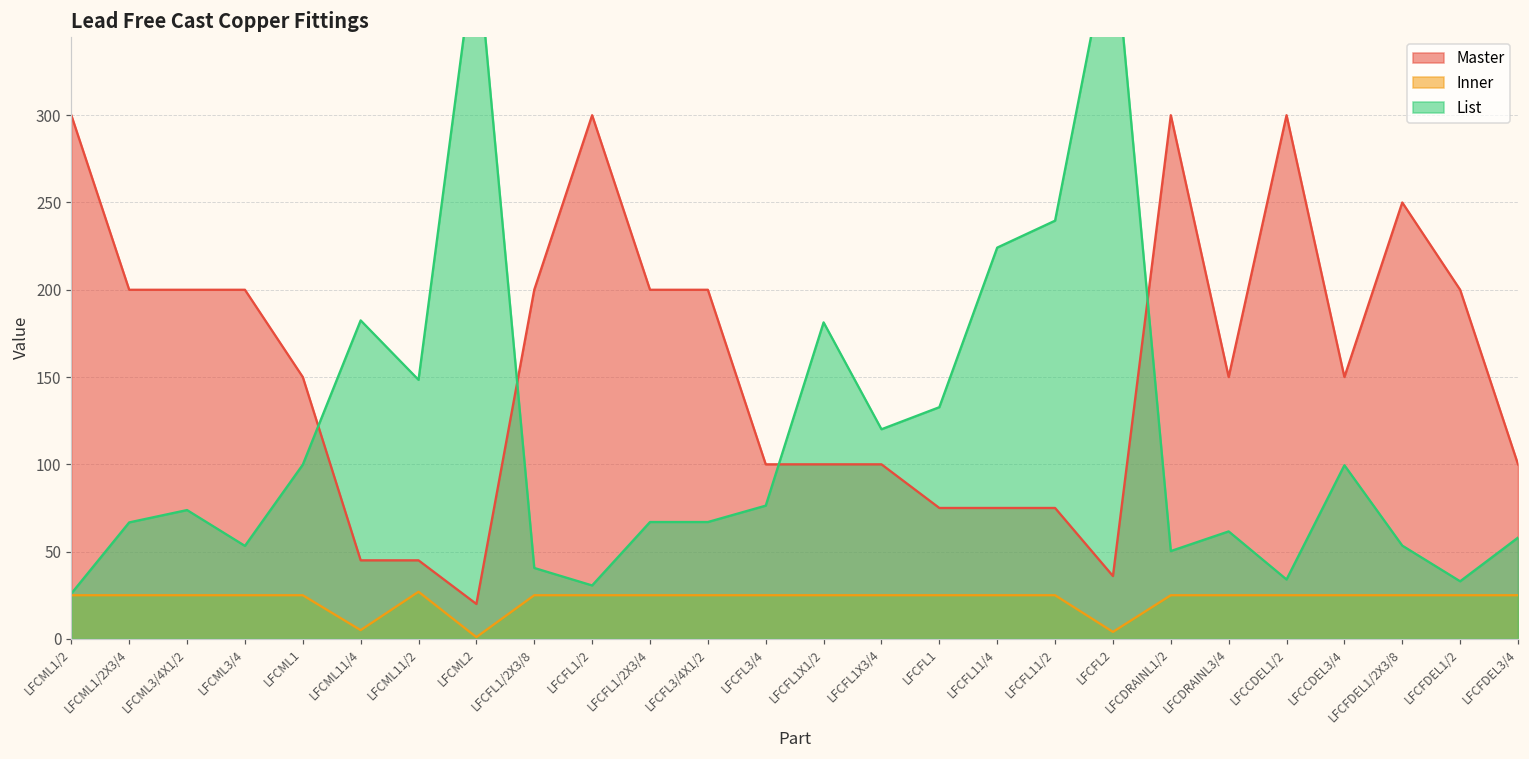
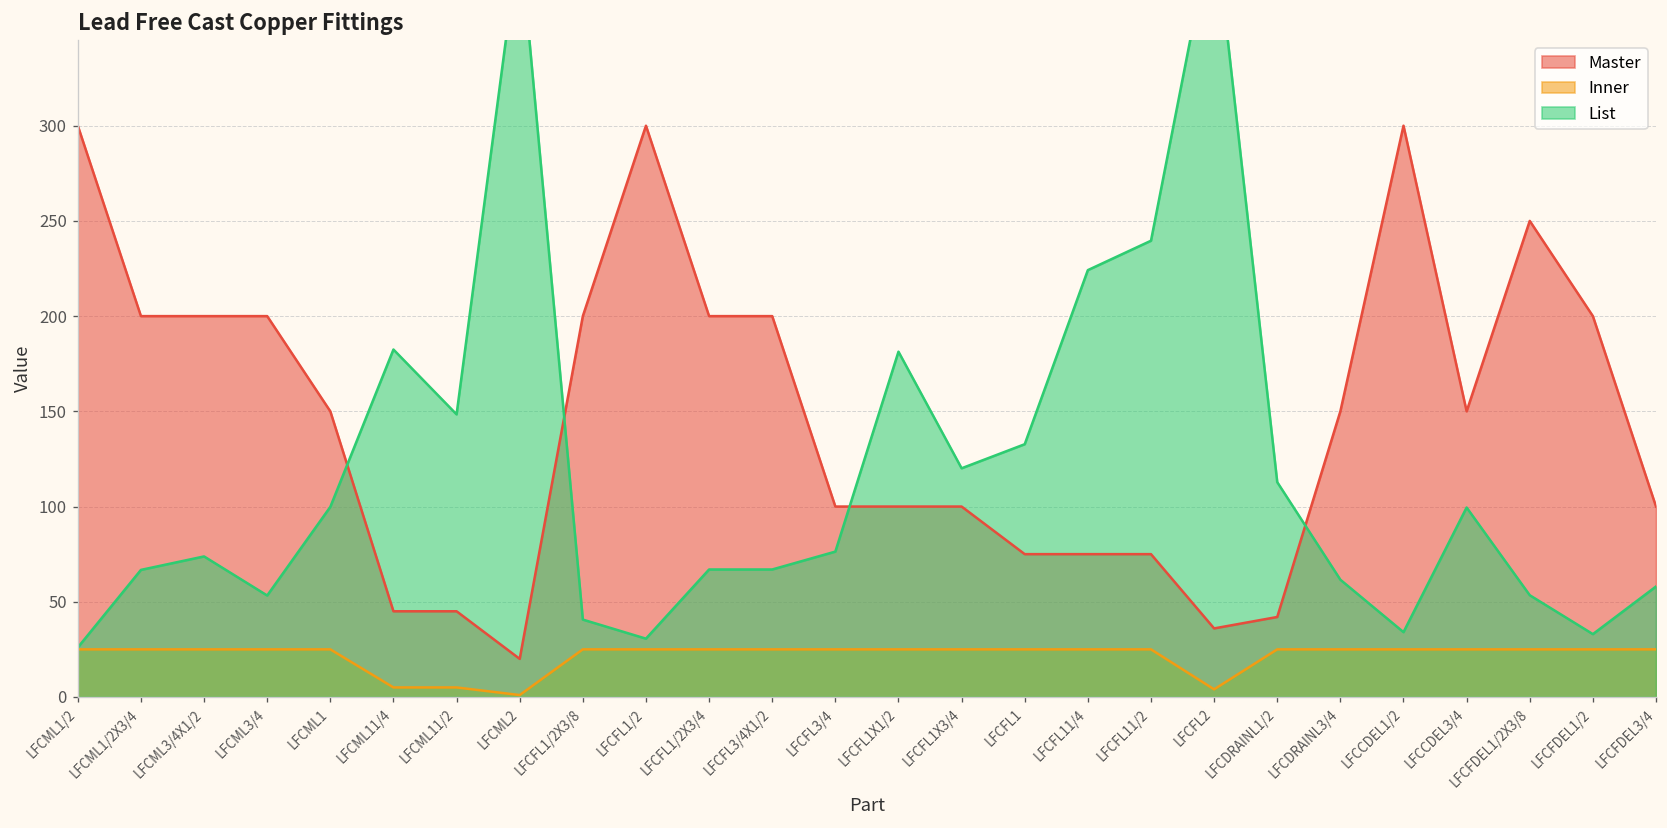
Inner, LFCML11/2: 27 -> 5
Master, LFCDRAINL1/2: 300 -> 42
List, LFCDRAINL1/2: 50 -> 113
